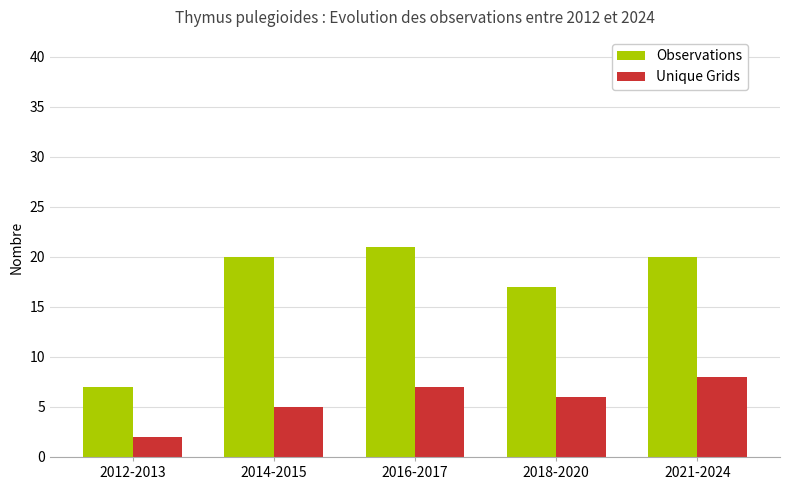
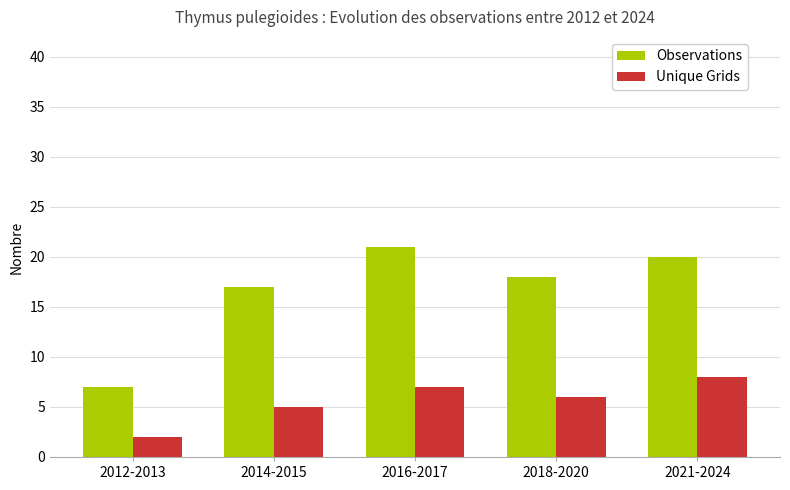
Observations, 2014-2015: 20 -> 17
Observations, 2018-2020: 17 -> 18
